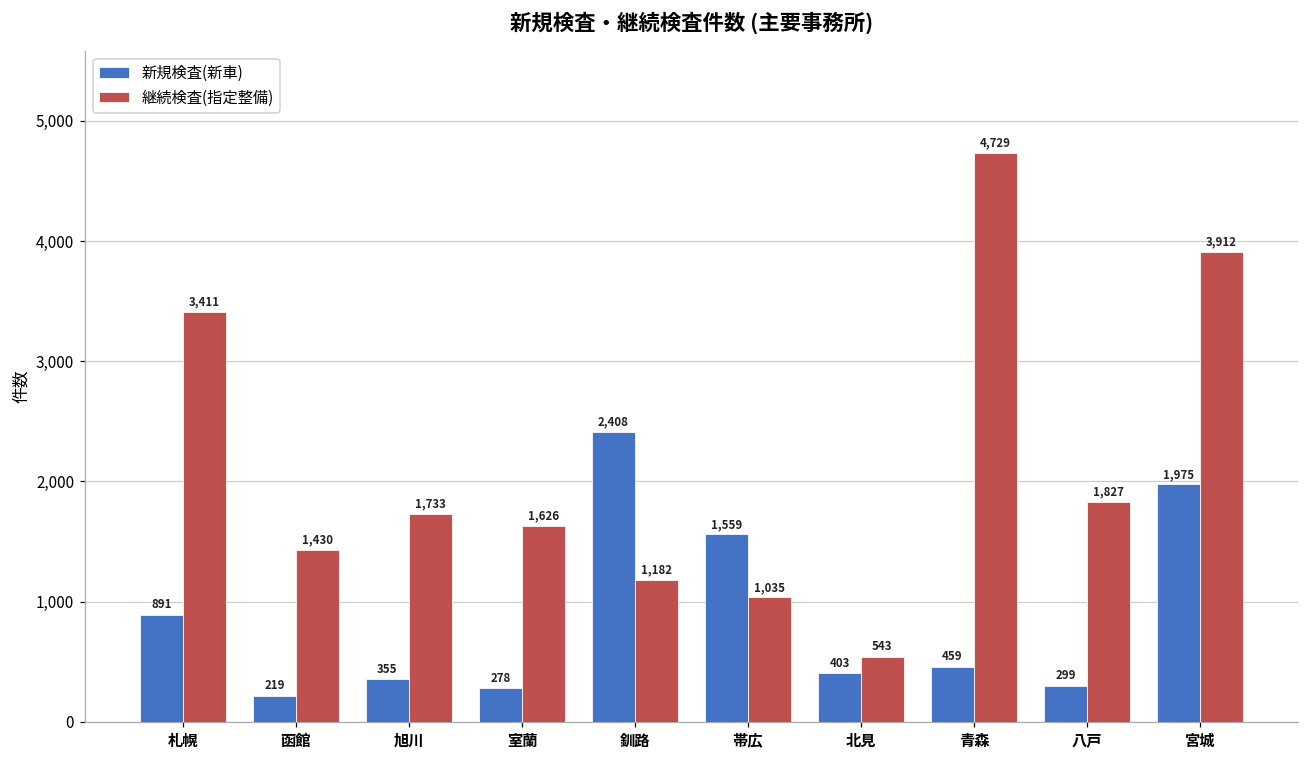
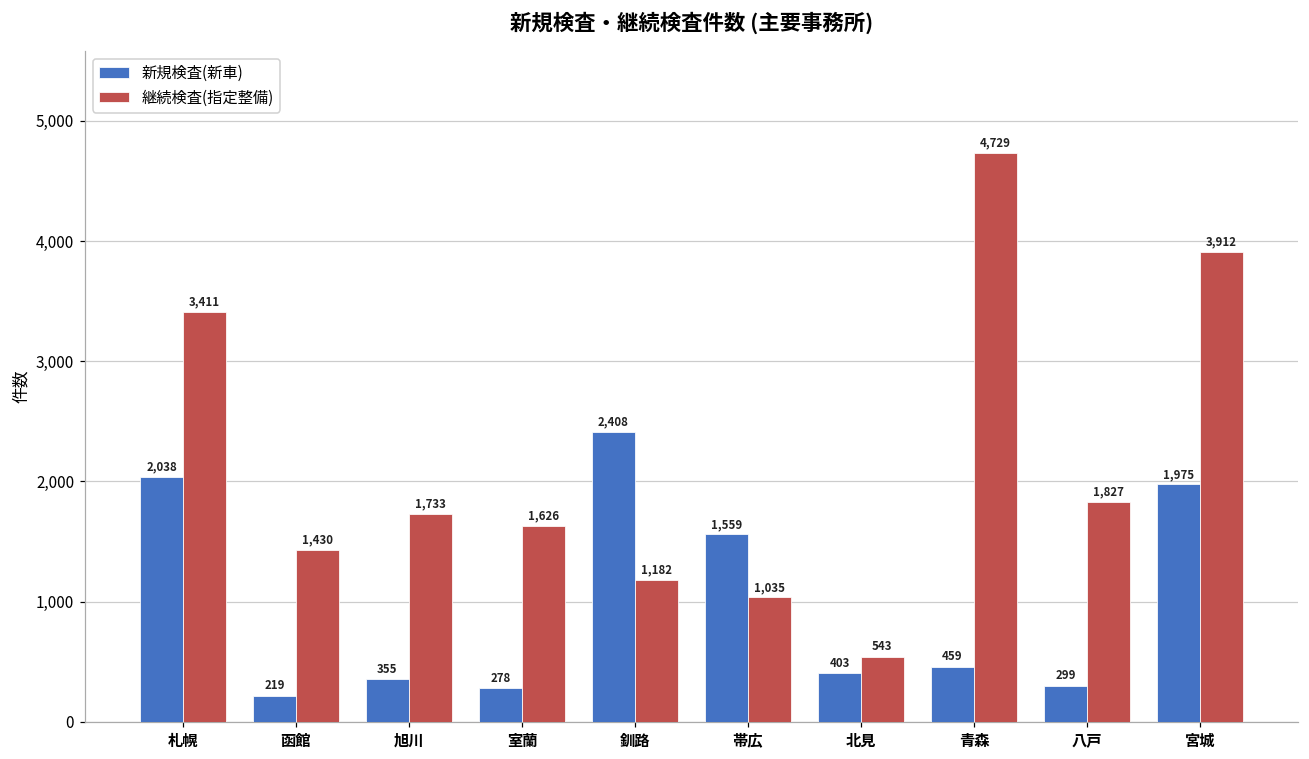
新規検査(新車), 札幌: 891 -> 2,038
